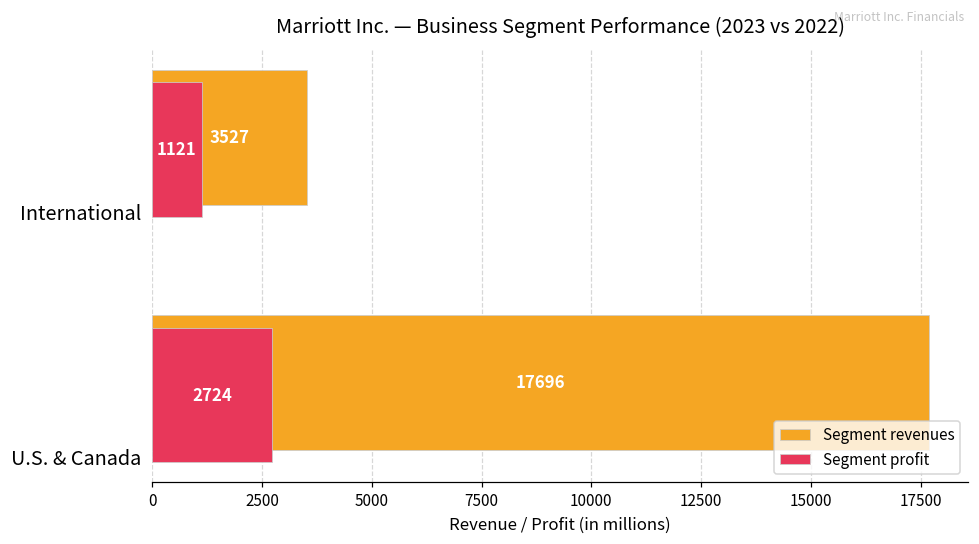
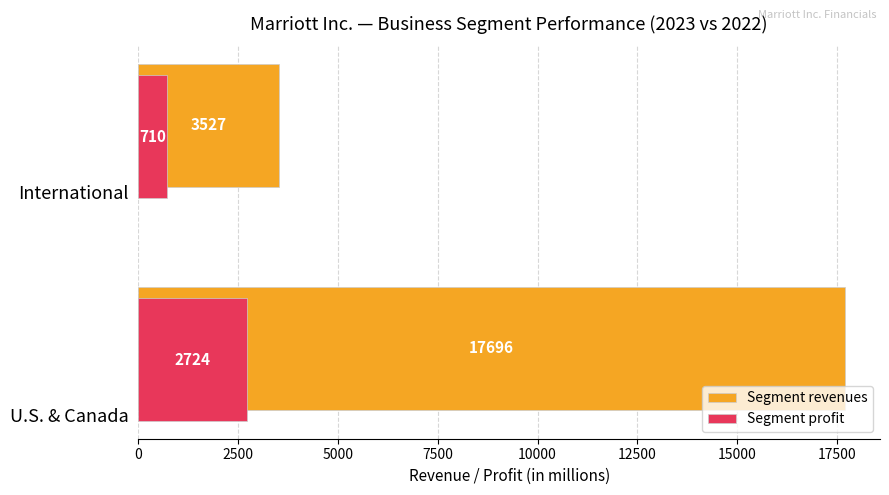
Segment profit, International: 1121 -> 710
